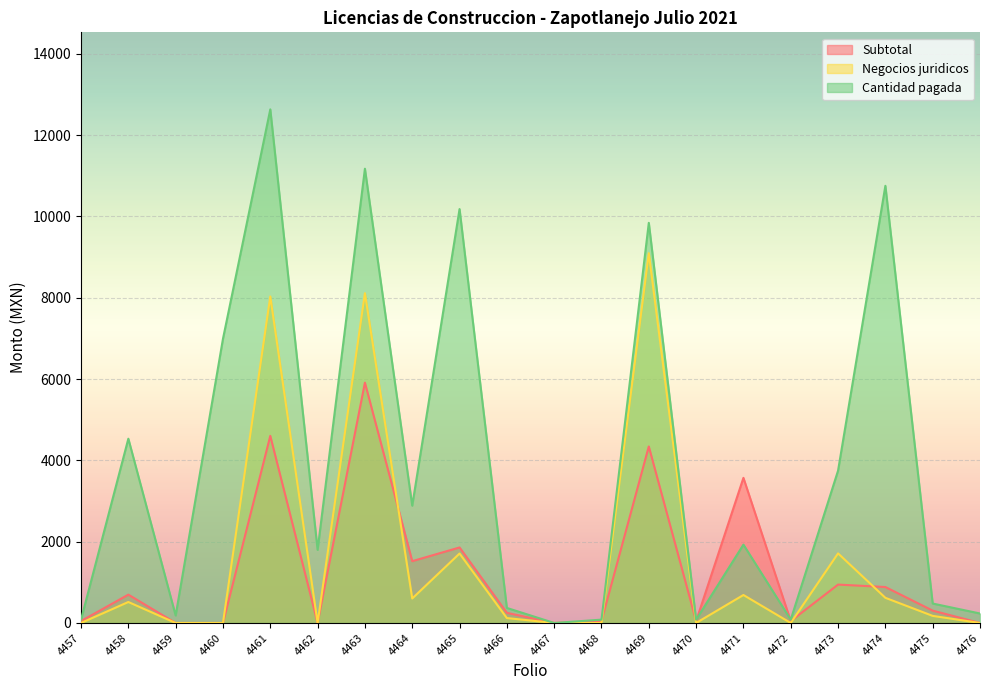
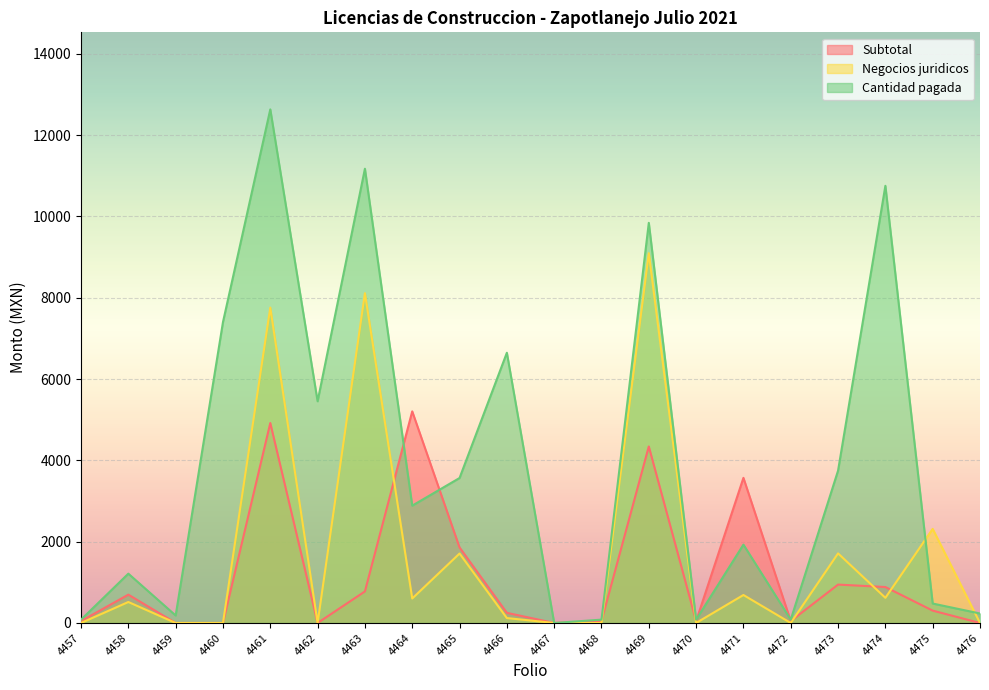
Cantidad pagada, 4458: 4500 -> 1200
Cantidad pagada, 4460: 7000 -> 7400
Subtotal, 4461: 4600 -> 4900
Negocios juridicos, 4461: 8000 -> 7800
Cantidad pagada, 4462: 1800 -> 5500
Subtotal, 4463: 5900 -> 800
Subtotal, 4464: 1500 -> 5200
Cantidad pagada, 4465: 10200 -> 3600
Cantidad pagada, 4466: 400 -> 6600
Negocios juridicos, 4475: 200 -> 2300
